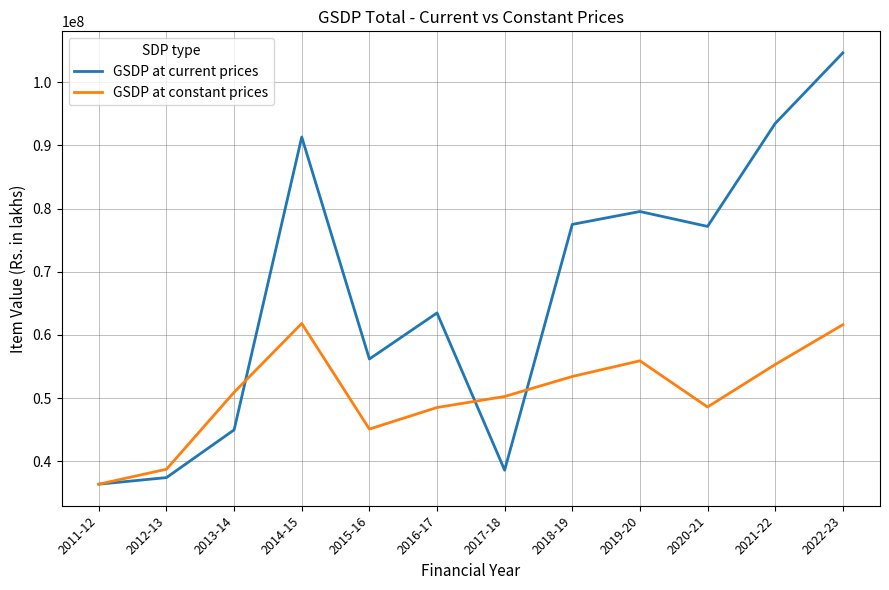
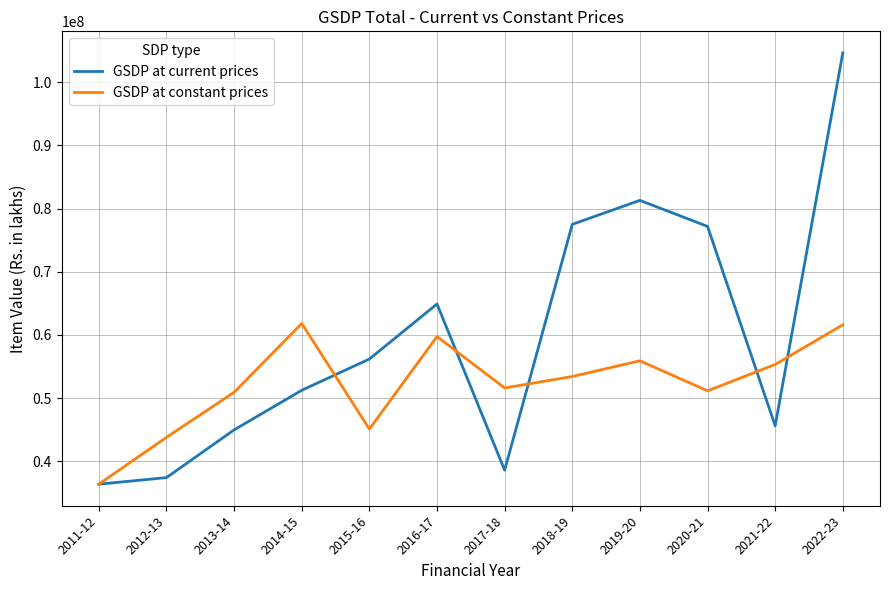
GSDP at constant prices, 2012-13: 39000000 -> 44000000
GSDP at current prices, 2014-15: 91000000 -> 51000000
GSDP at current prices, 2016-17: 63000000 -> 65000000
GSDP at constant prices, 2016-17: 49000000 -> 60000000
GSDP at constant prices, 2017-18: 50000000 -> 52000000
GSDP at current prices, 2019-20: 80000000 -> 81000000
GSDP at constant prices, 2020-21: 49000000 -> 51000000
GSDP at current prices, 2021-22: 93000000 -> 46000000
